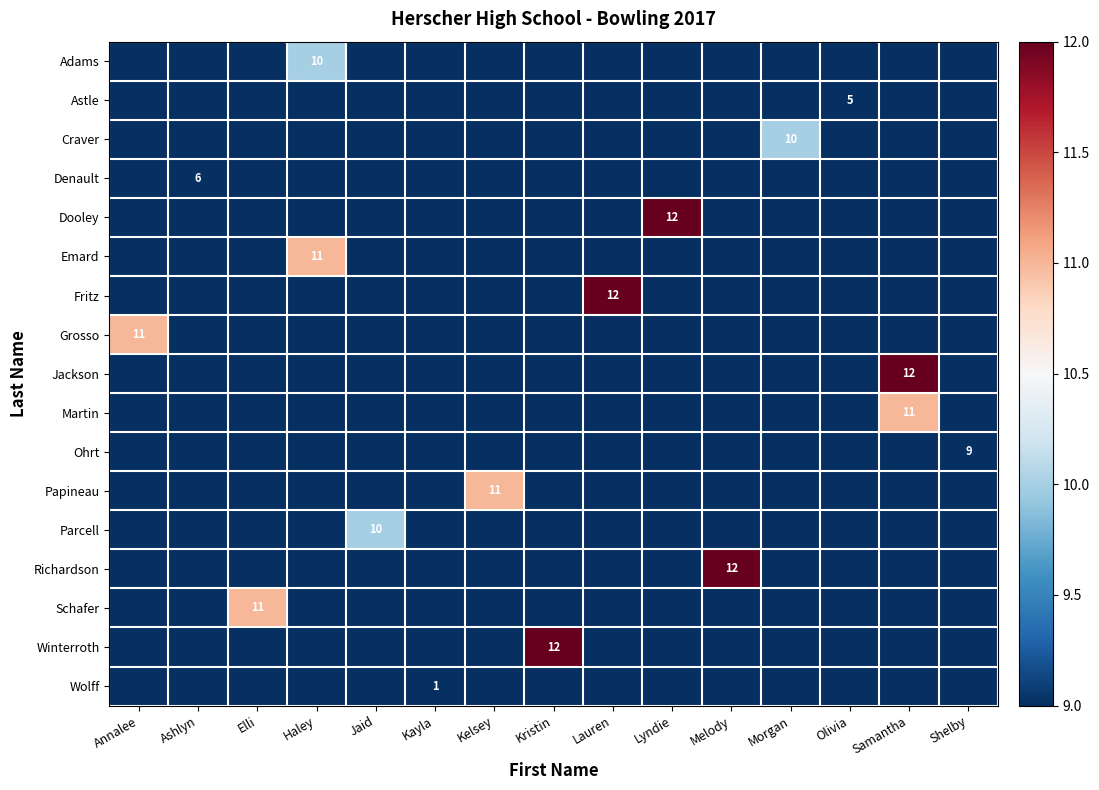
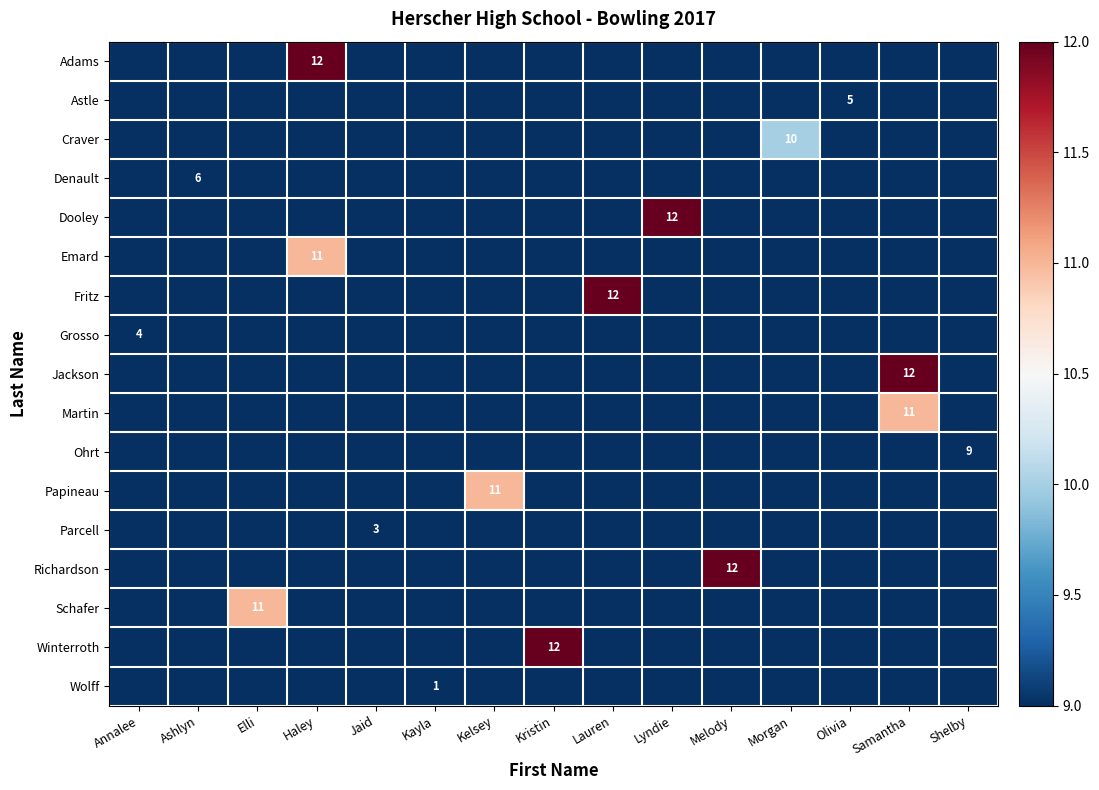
Adams, Haley: 10 -> 12
Grosso, Annalee: 11 -> 4
Parcell, Jaid: 10 -> 3
